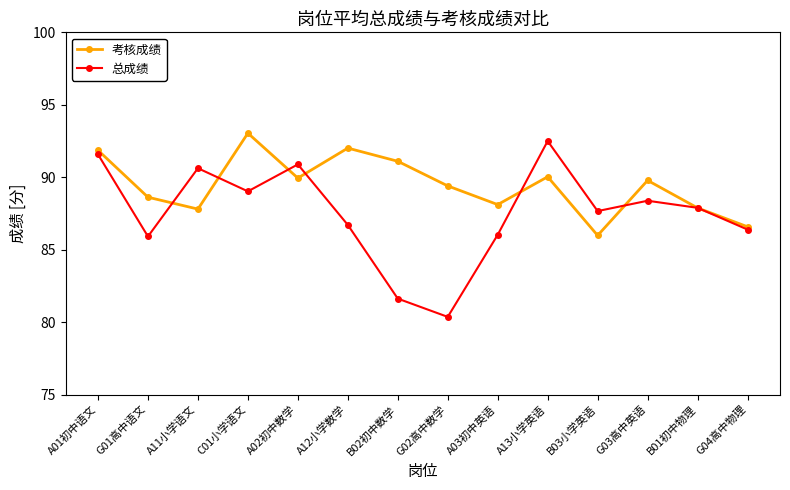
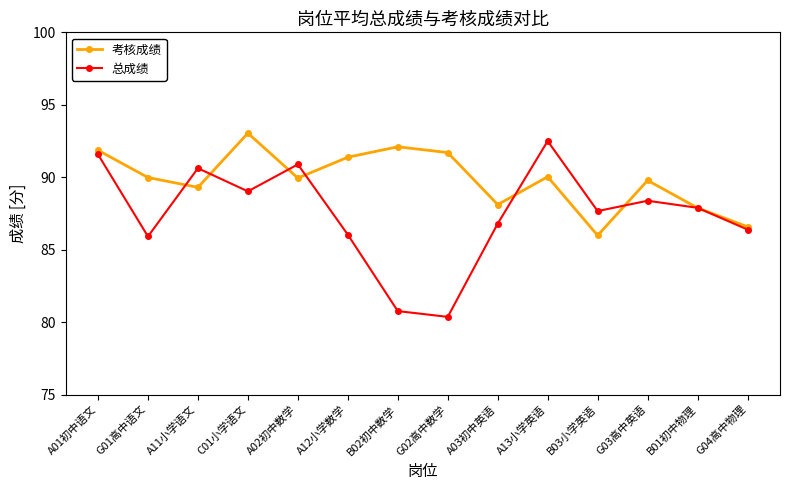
考核成绩, G01高中语文: 88.6 -> 90.0
考核成绩, A11小学语文: 87.8 -> 89.3
考核成绩, A12小学数学: 92.0 -> 91.4
总成绩, A12小学数学: 86.7 -> 86.0
考核成绩, B02初中数学: 91.1 -> 92.1
总成绩, B02初中数学: 81.6 -> 80.8
考核成绩, G02高中数学: 89.4 -> 91.7
总成绩, A03初中英语: 86.0 -> 86.8
